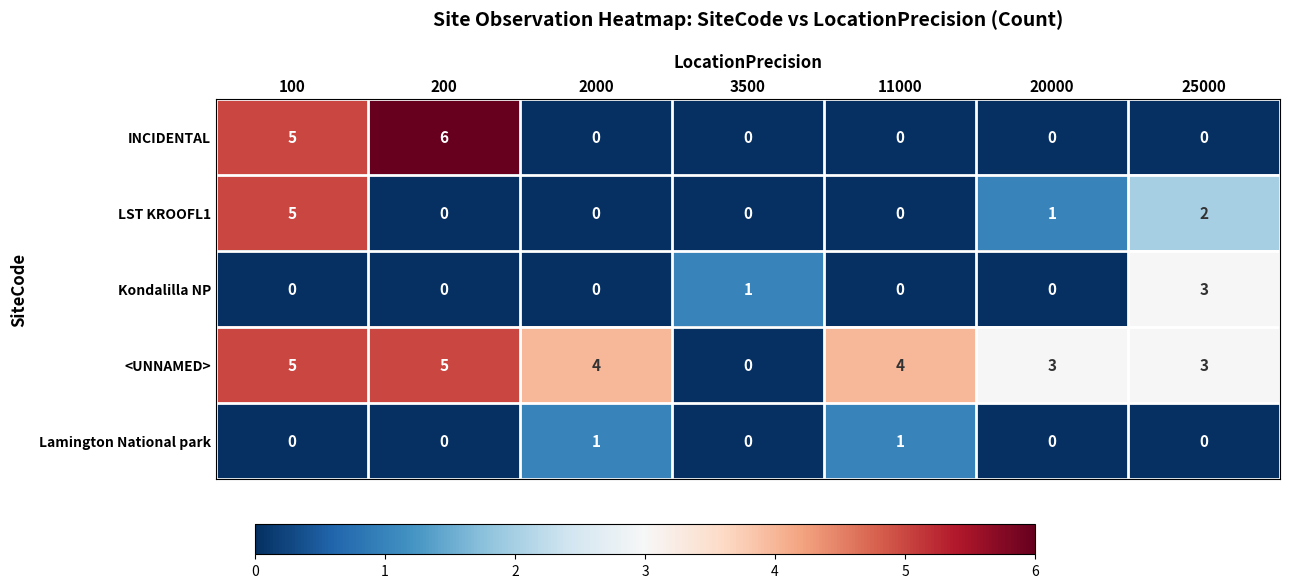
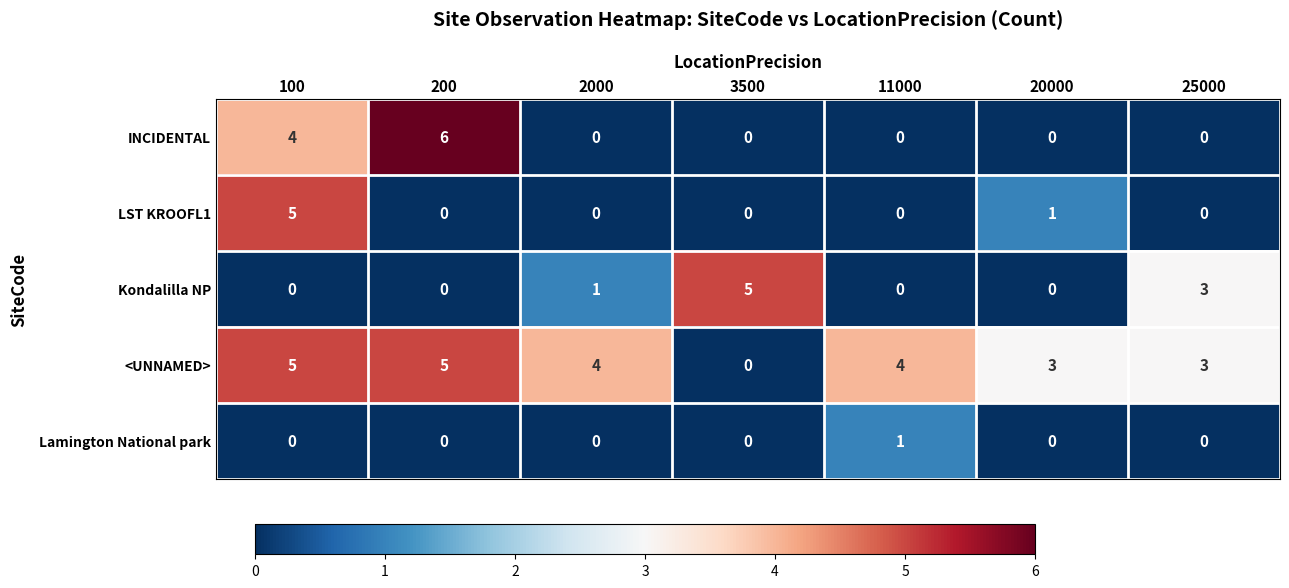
INCIDENTAL, 100: 5 -> 4
LST KROOFL1, 25000: 2 -> 0
Kondalilla NP, 2000: 0 -> 1
Kondalilla NP, 3500: 1 -> 5
Lamington National park, 2000: 1 -> 0
